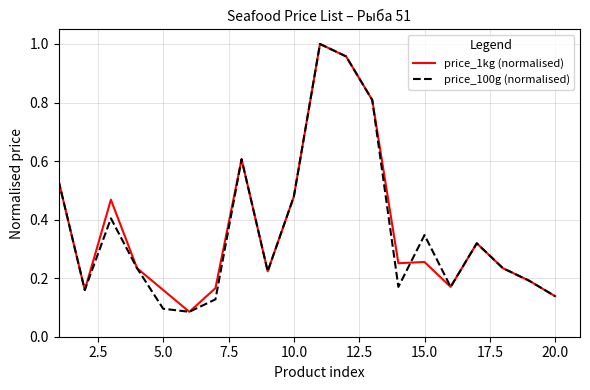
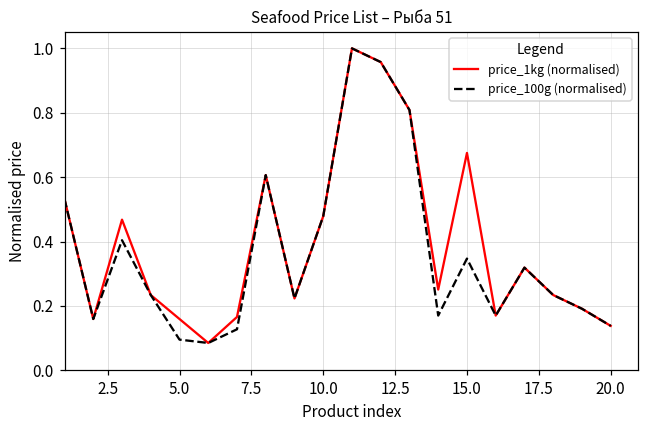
price_1kg (normalised), 15.0: 0.26 -> 0.68
